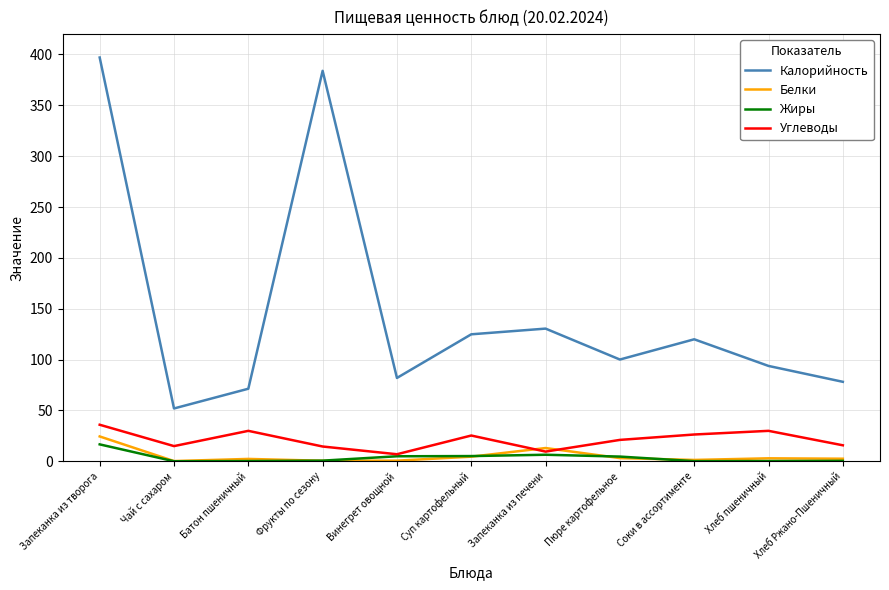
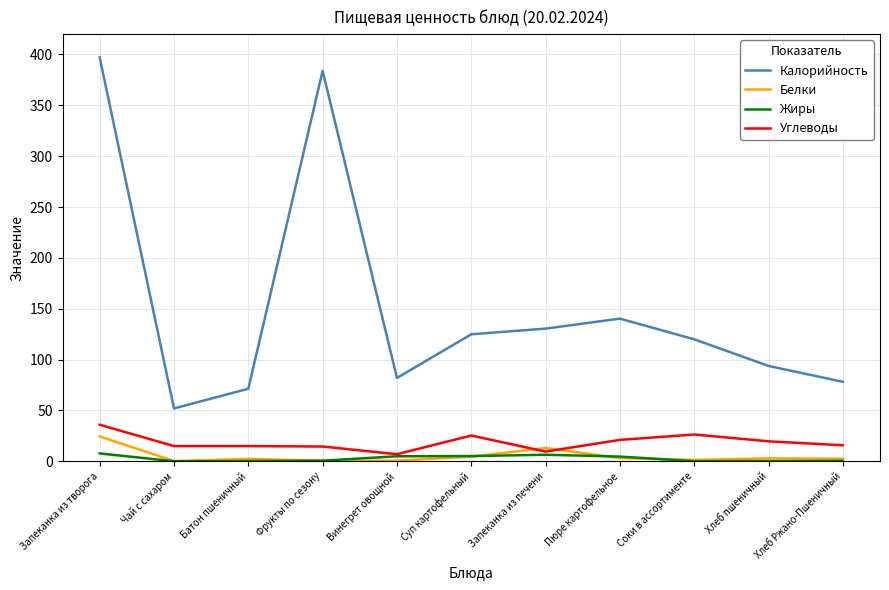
Жиры, Запеканка из творога: 17 -> 8
Углеводы, Батон пшеничный: 30 -> 15
Калорийность, Пюре картофельное: 100 -> 140
Углеводы, Хлеб пшеничный: 30 -> 20
